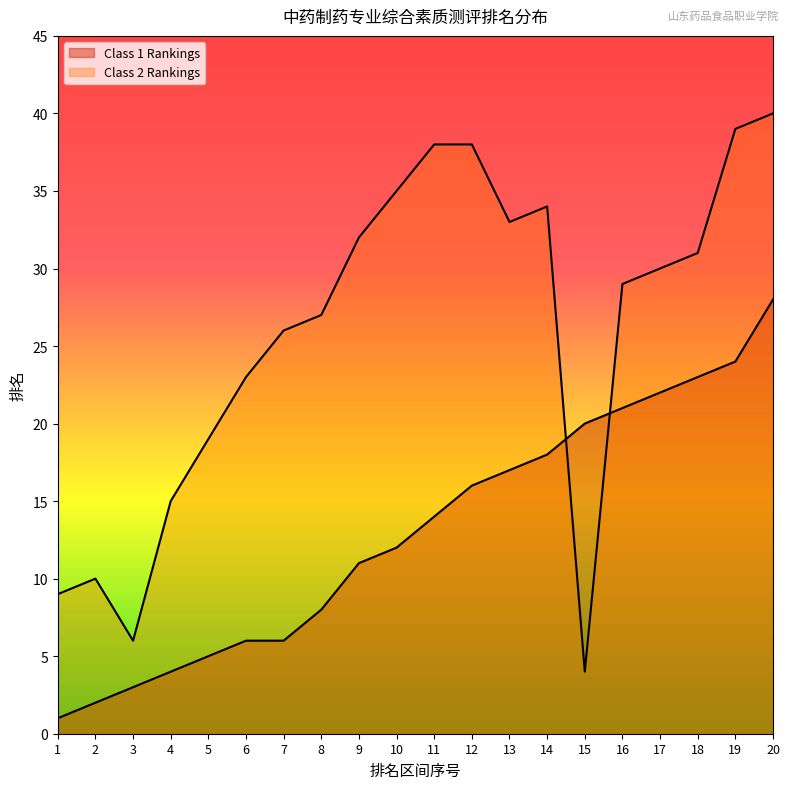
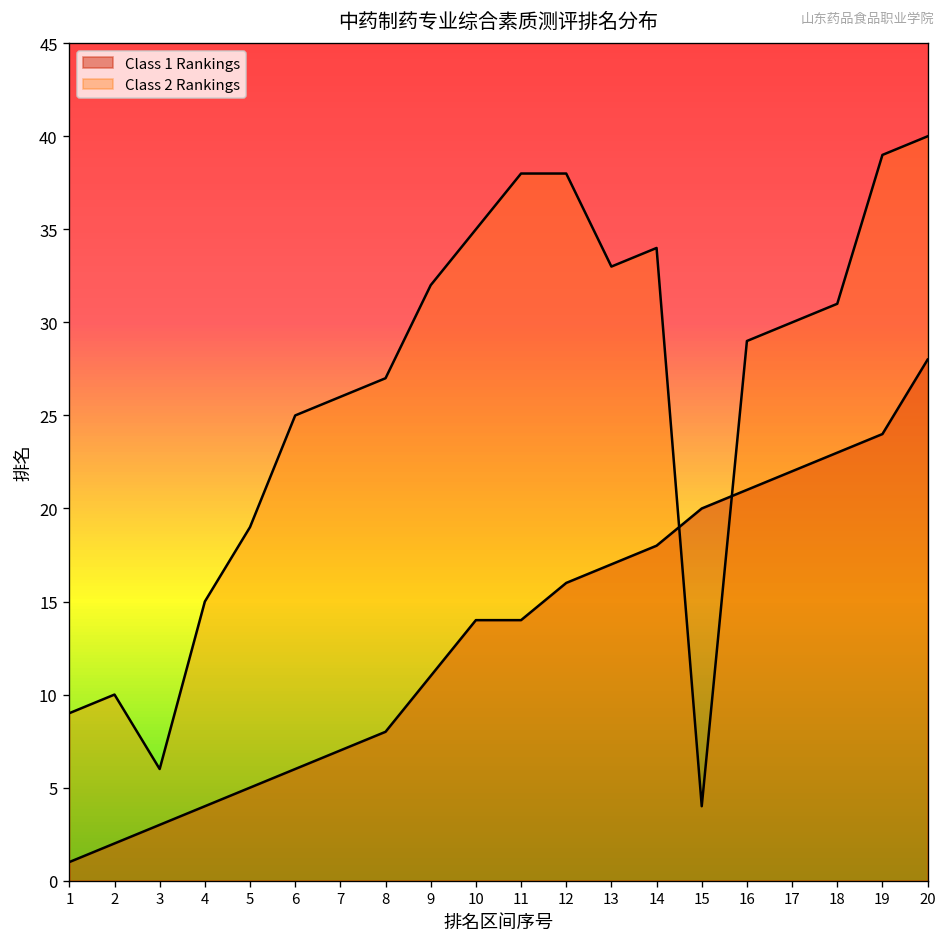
Class 2 Rankings, 6: 23 -> 25
Class 1 Rankings, 7: 6 -> 7
Class 1 Rankings, 10: 12 -> 14
